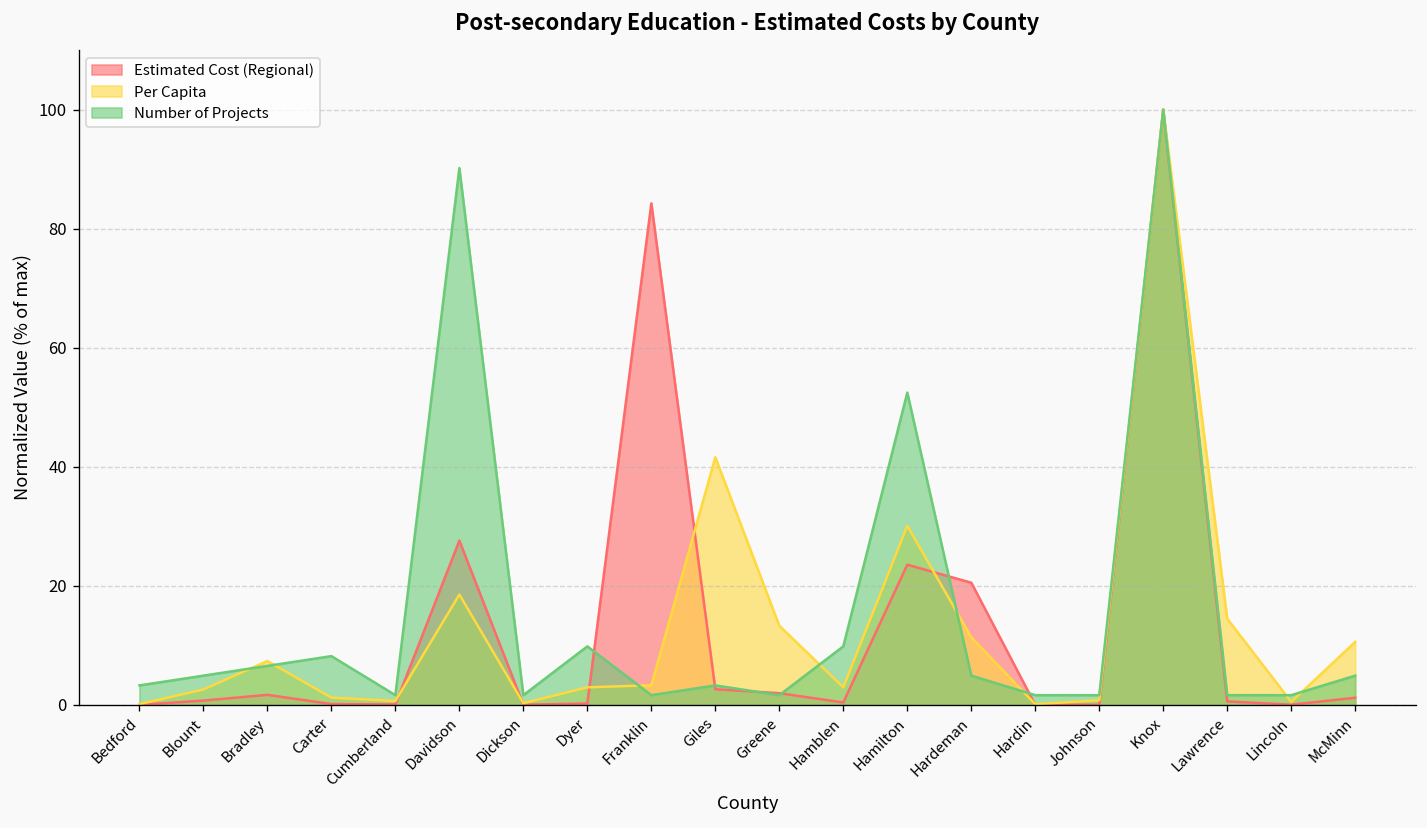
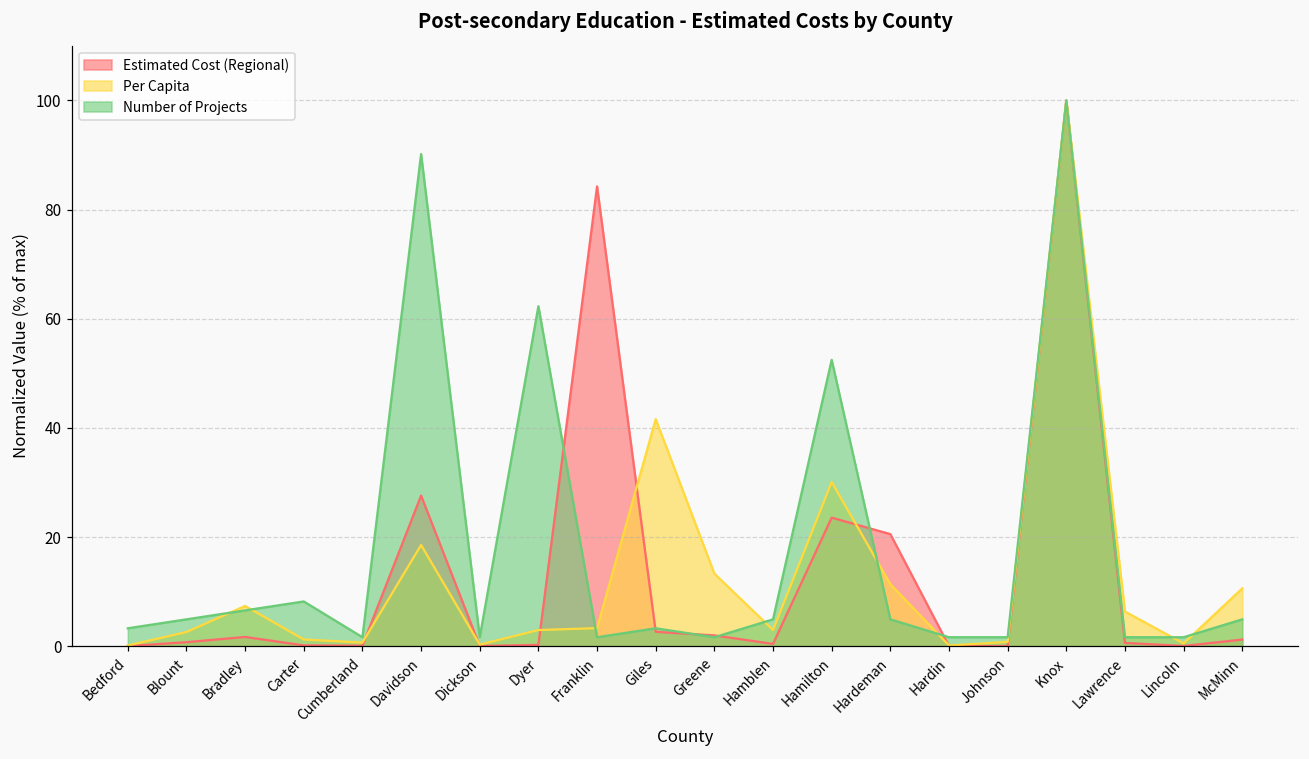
Number of Projects, Dyer: 10 -> 62
Number of Projects, Hamblen: 10 -> 5
Per Capita, Lawrence: 14 -> 6
